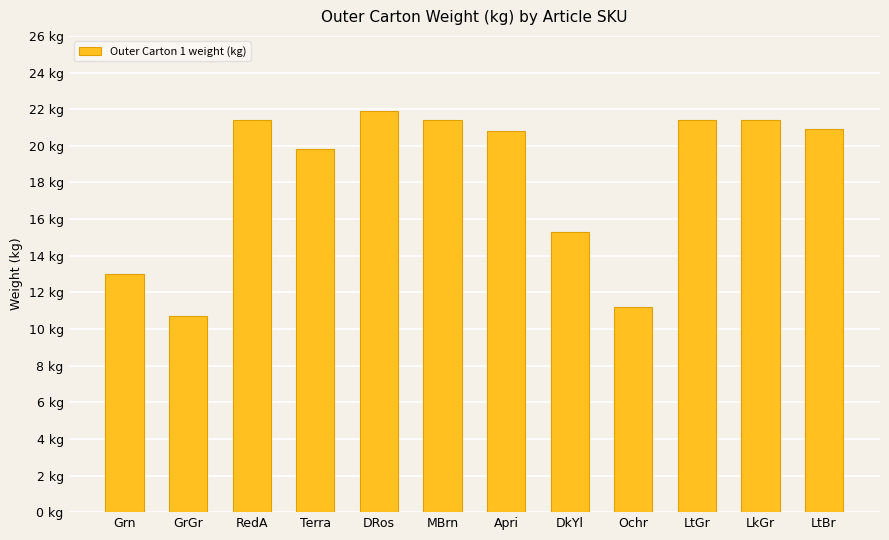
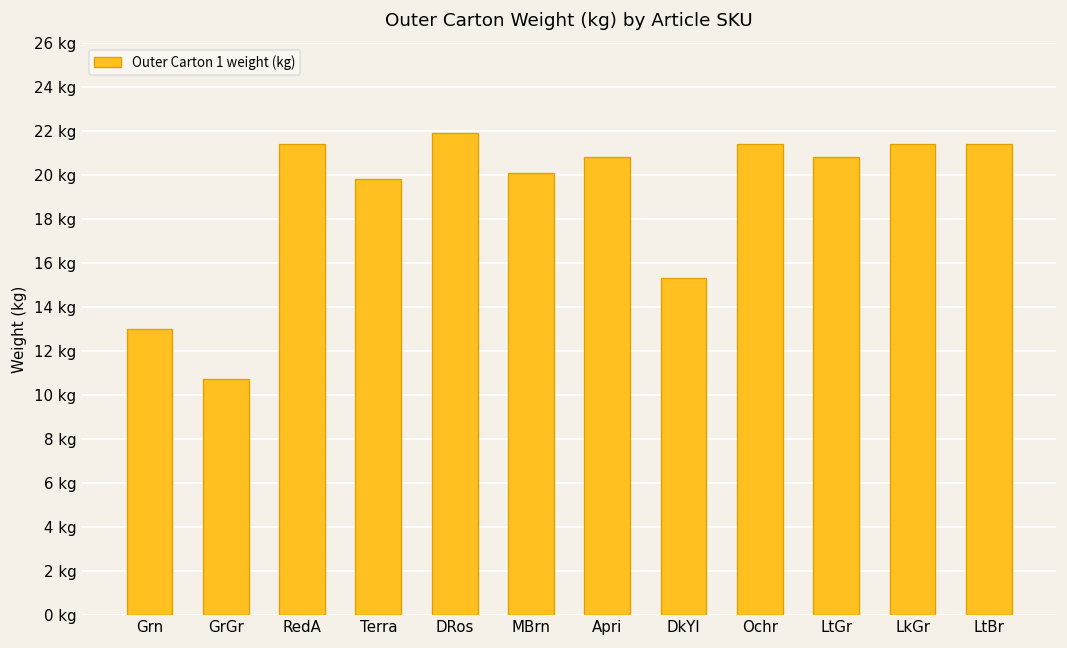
MBrn: 21.4 kg -> 20.1 kg
Ochr: 11.2 kg -> 21.4 kg
LtGr: 21.4 kg -> 20.8 kg
LtBr: 20.9 kg -> 21.4 kg
